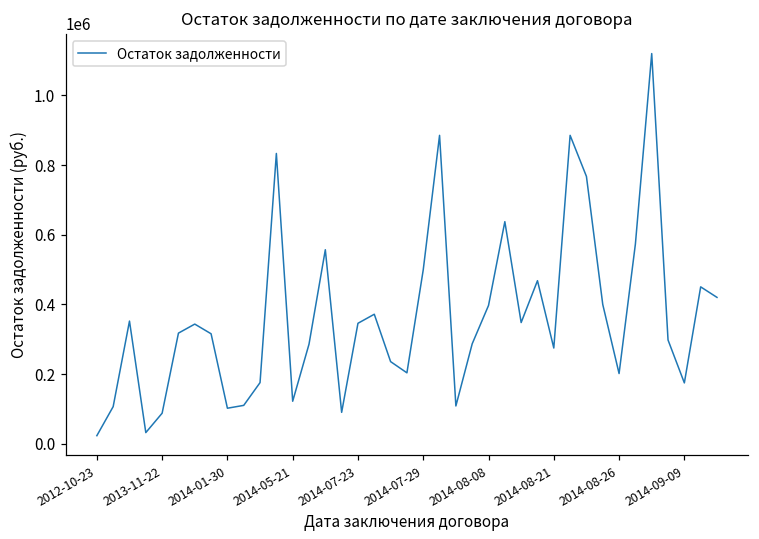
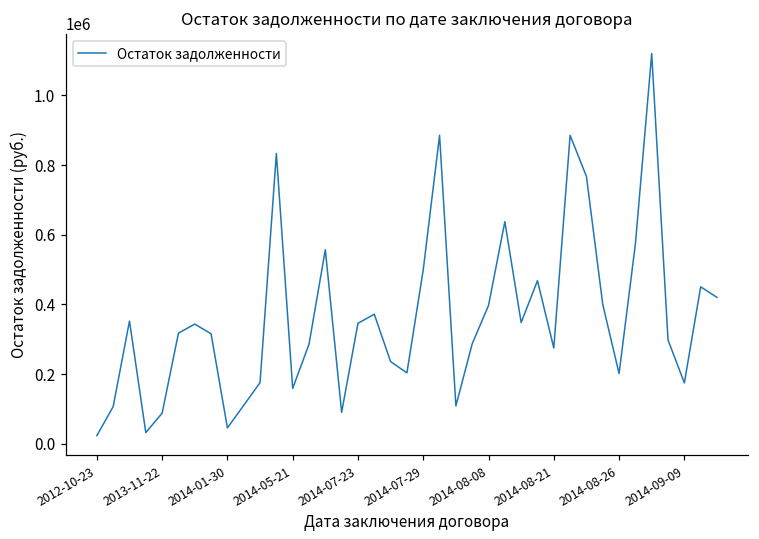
2014-01-30: 100000 -> 50000
2014-05-21: 120000 -> 160000
